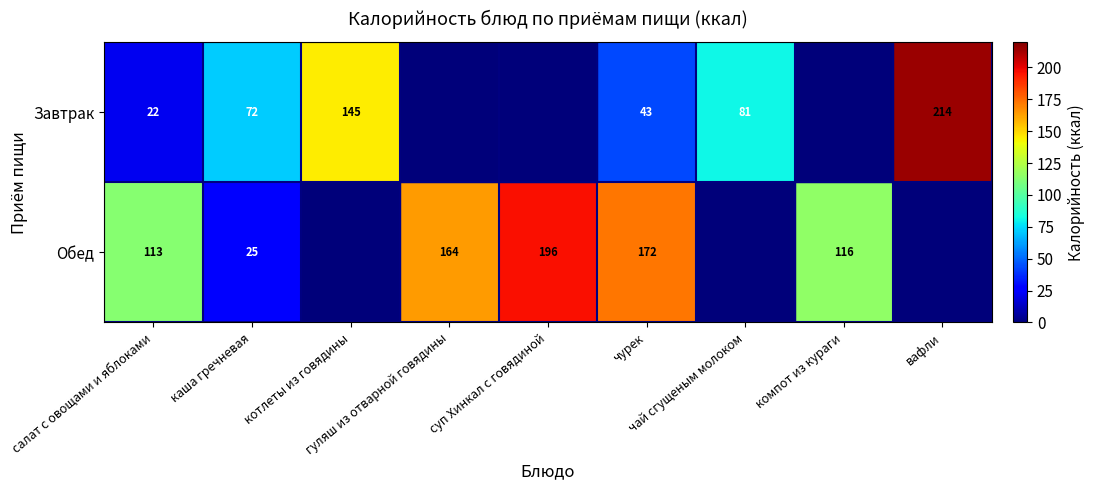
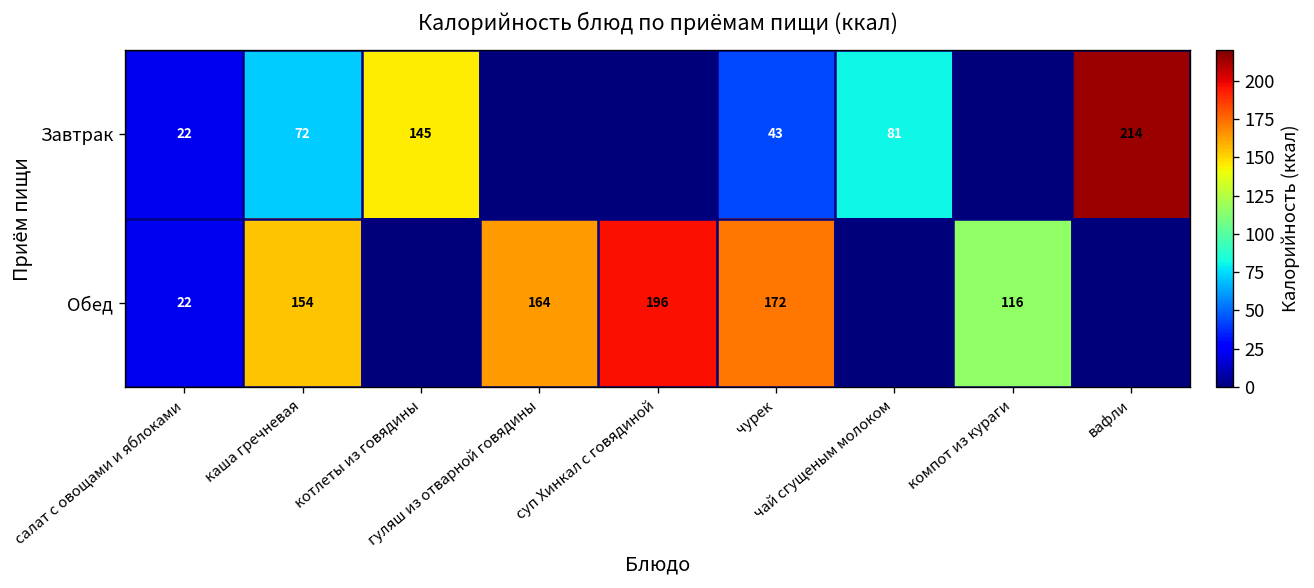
Обед, салат с овощами и яблоками: 113 -> 22
Обед, каша гречневая: 25 -> 154
